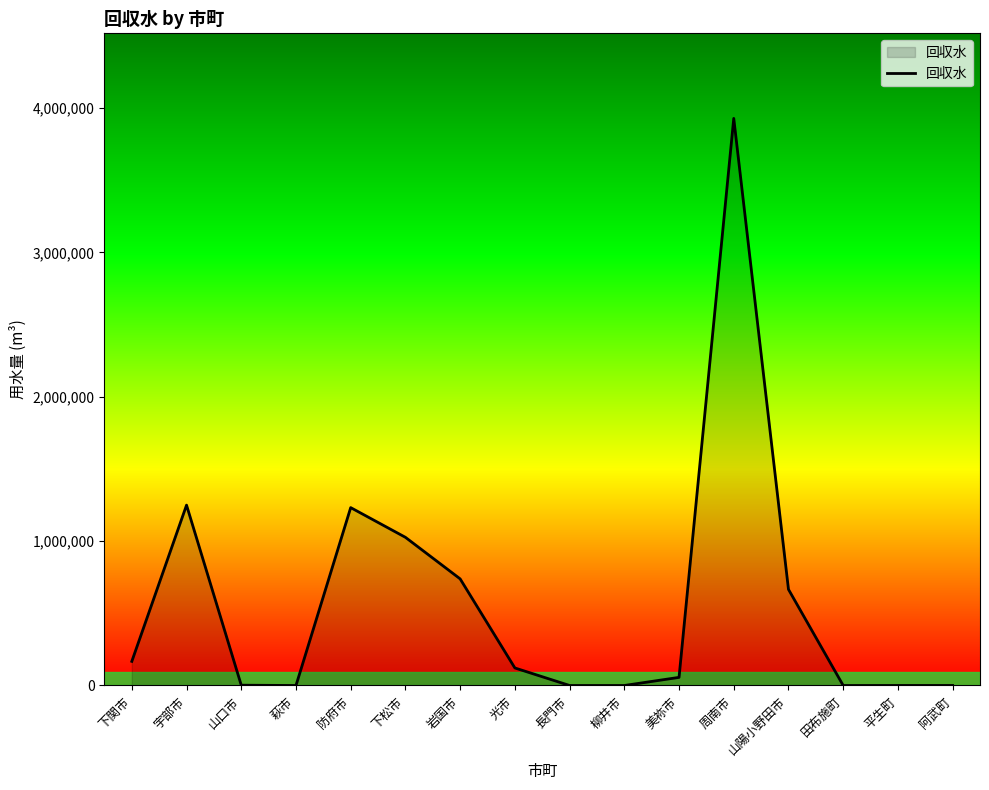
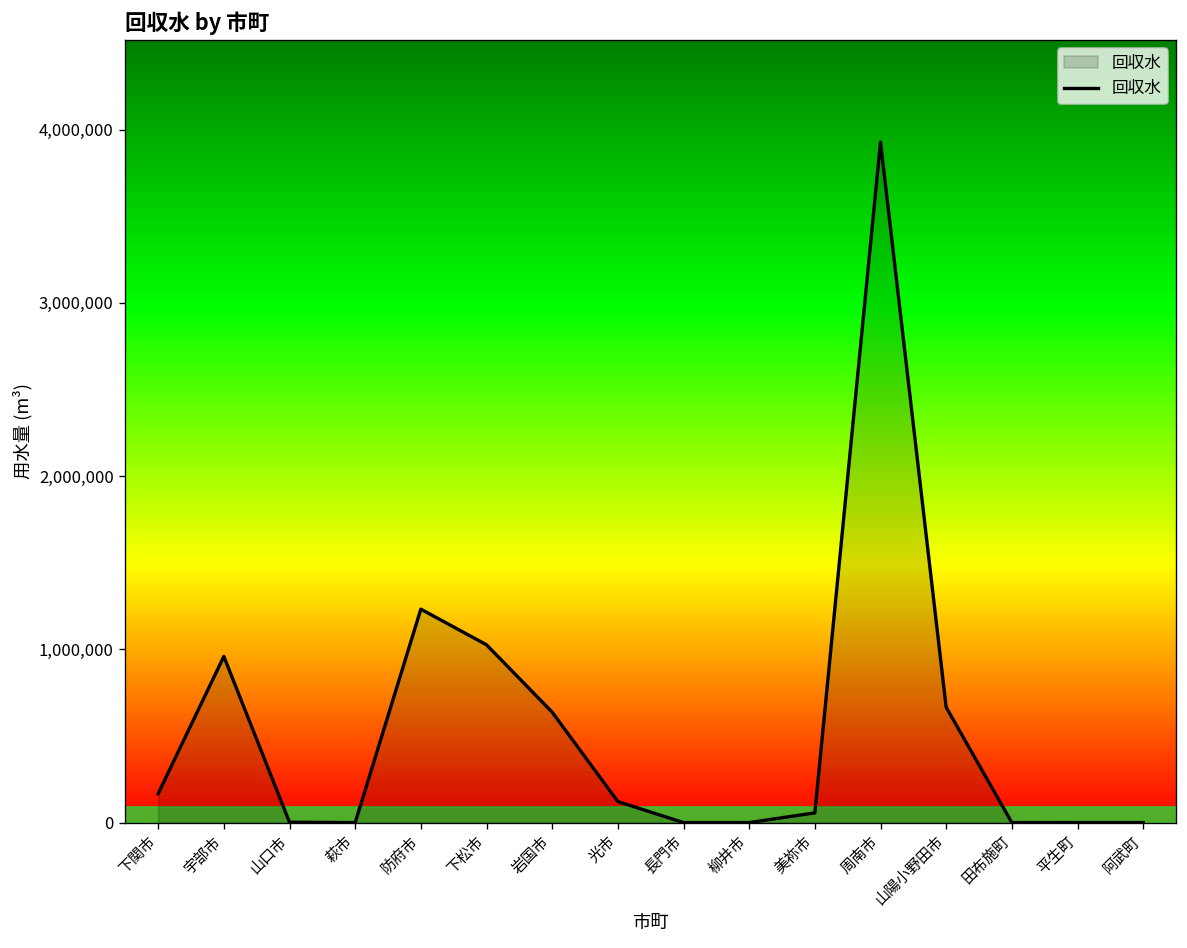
宇部市: 1,250,000 -> 960,000
岩国市: 740,000 -> 640,000
